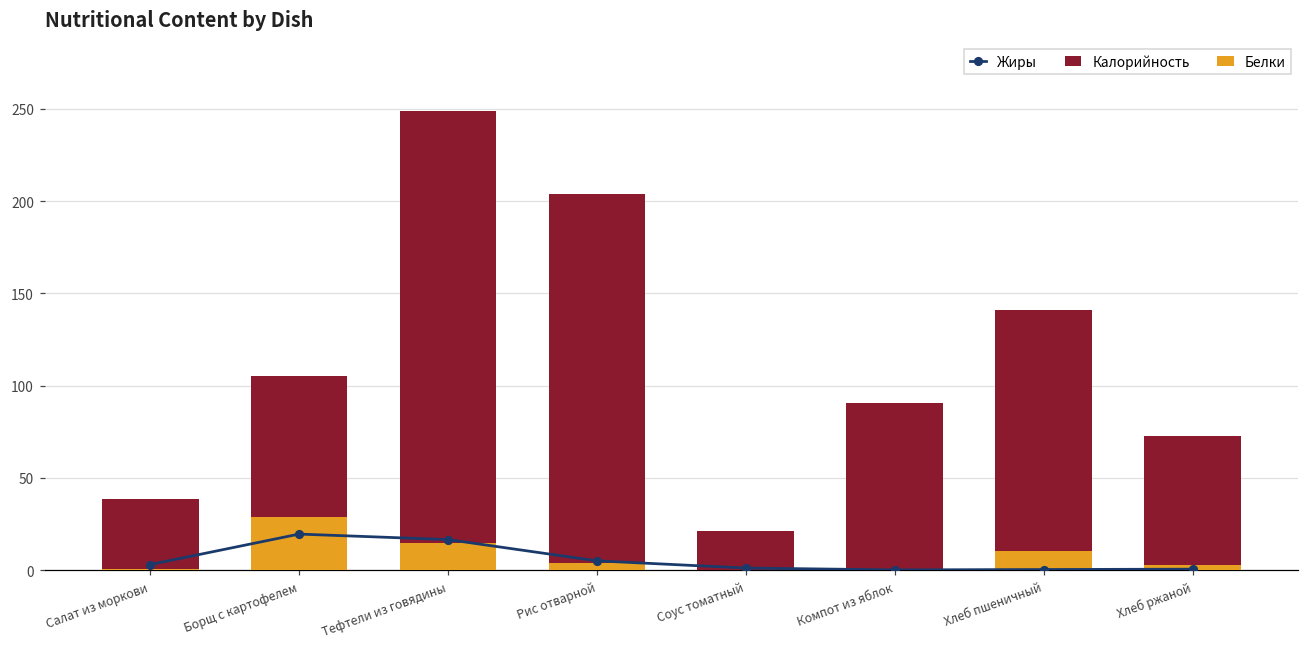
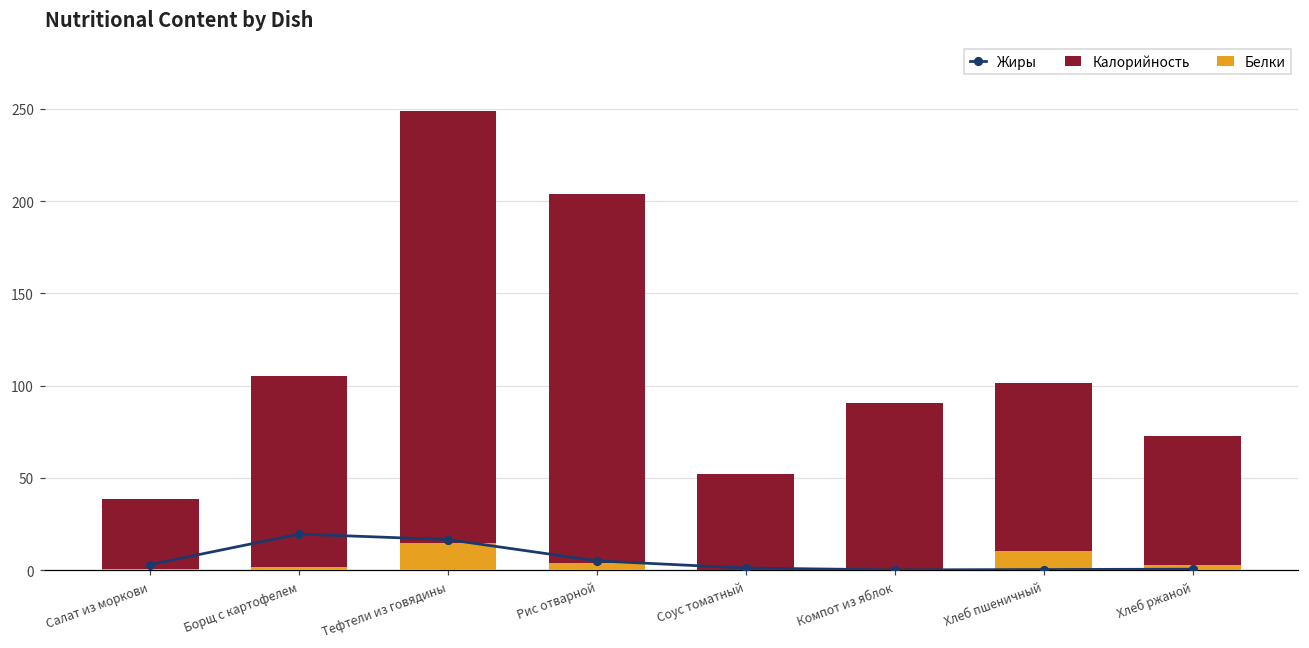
Белки, Борщ с картофелем: 29 -> 2
Калорийность, Соус томатный: 22 -> 52
Калорийность, Хлеб пшеничный: 141 -> 102
